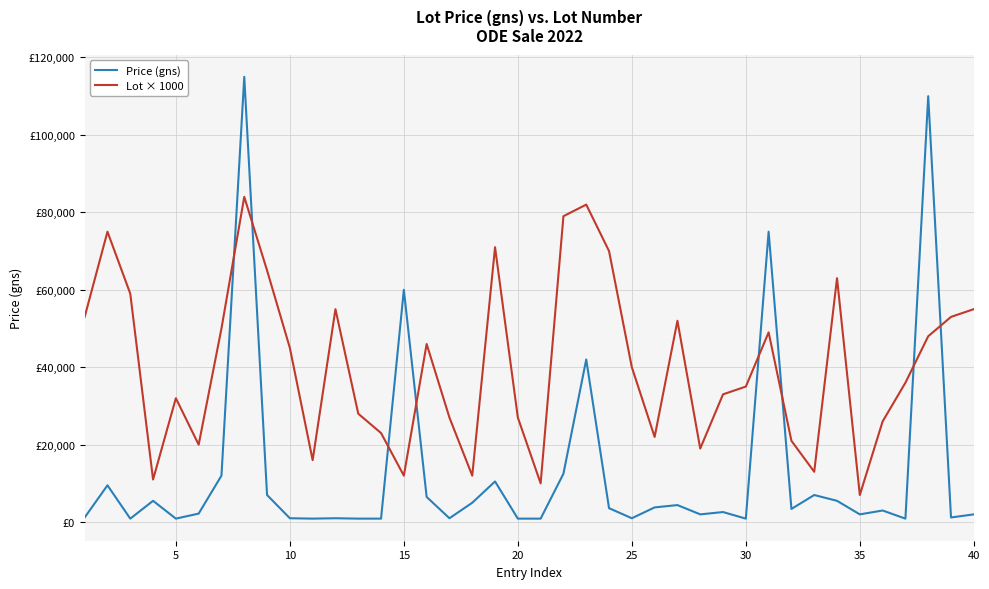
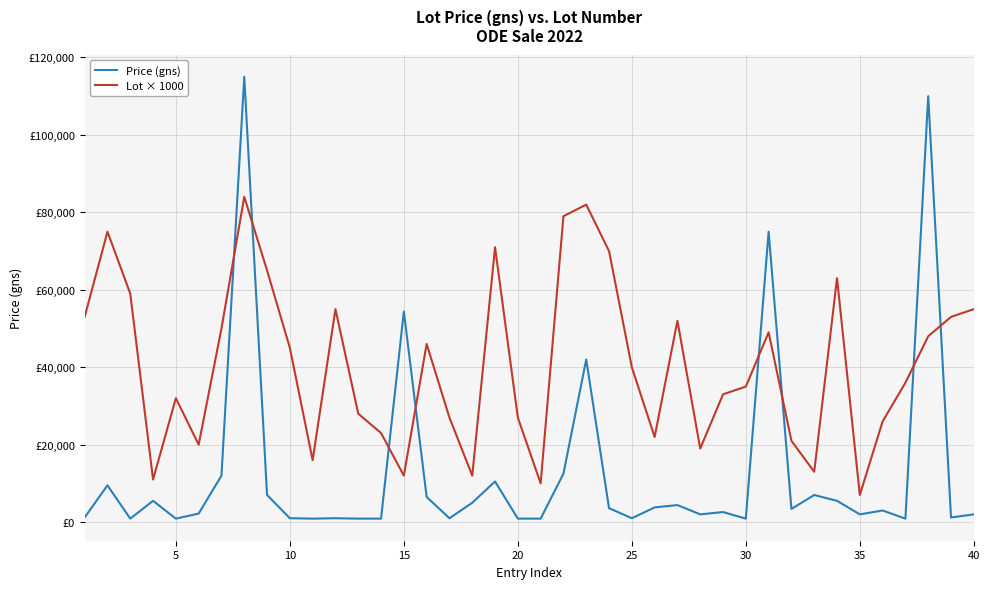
Price (gns), 15: £60,000 -> £54,000
